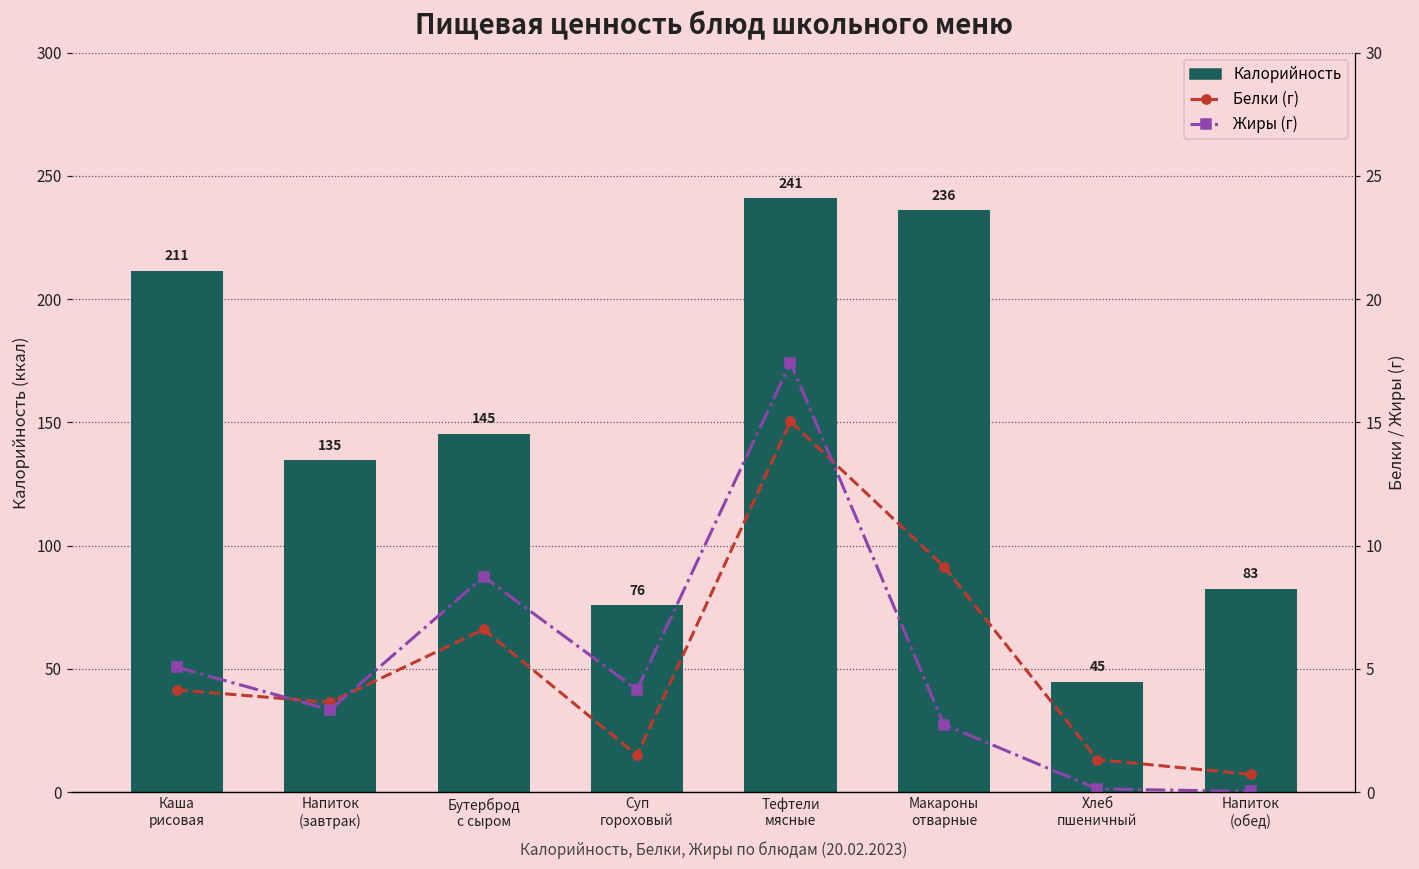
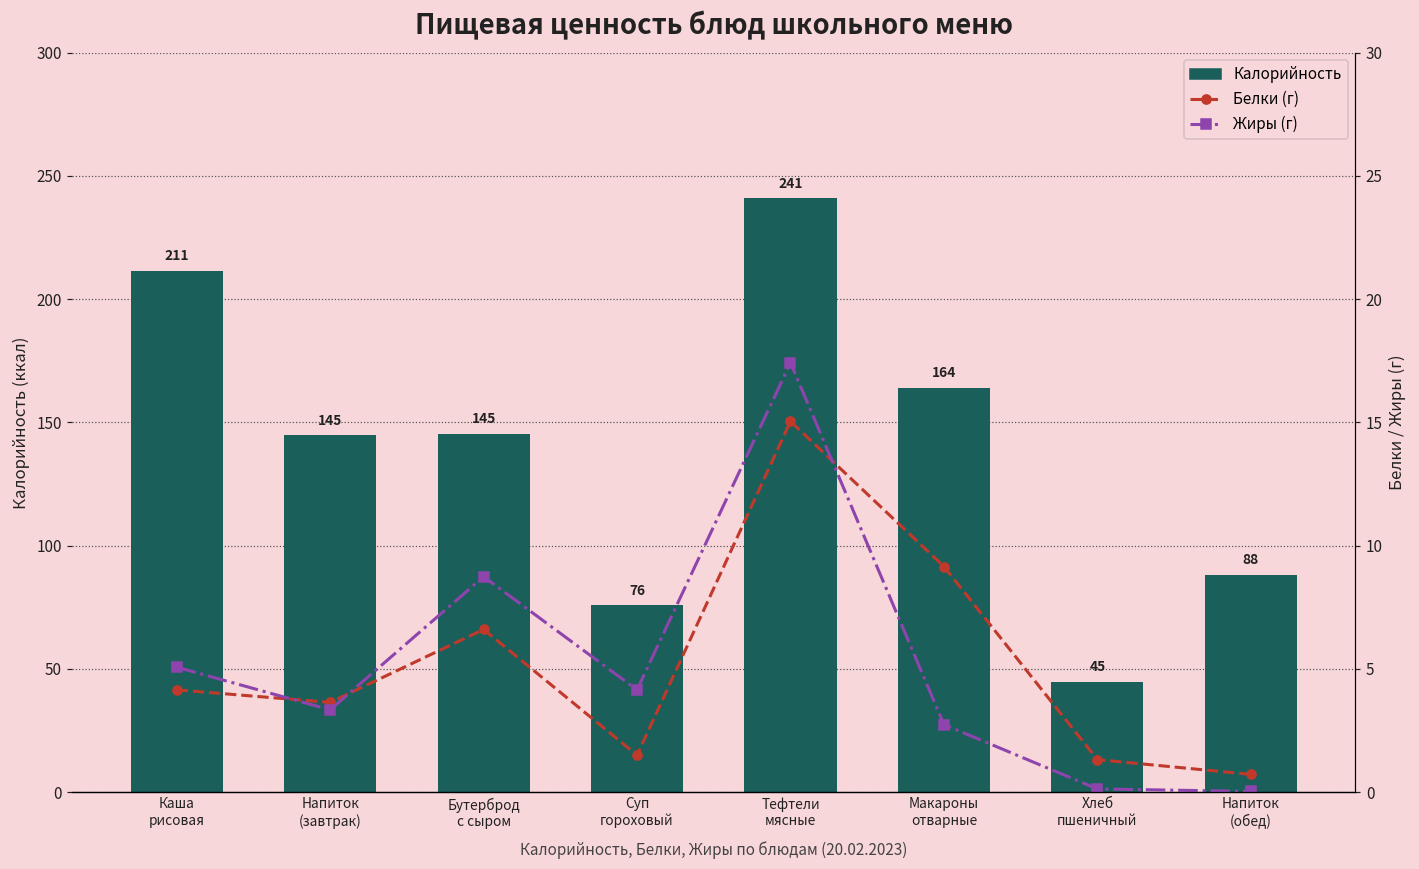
Калорийность, Напиток (завтрак): 135 -> 145
Калорийность, Макароны отварные: 236 -> 164
Калорийность, Напиток (обед): 83 -> 88
